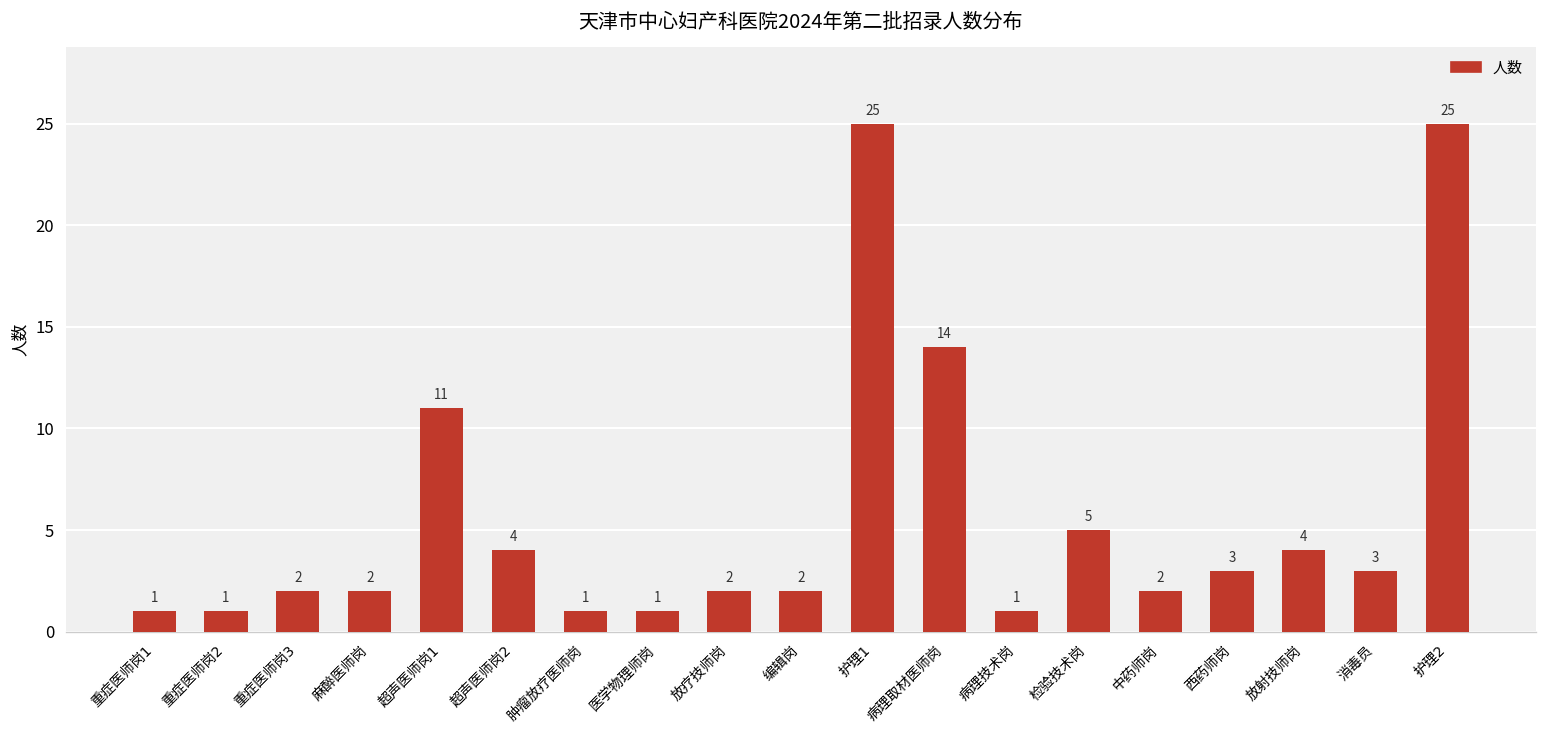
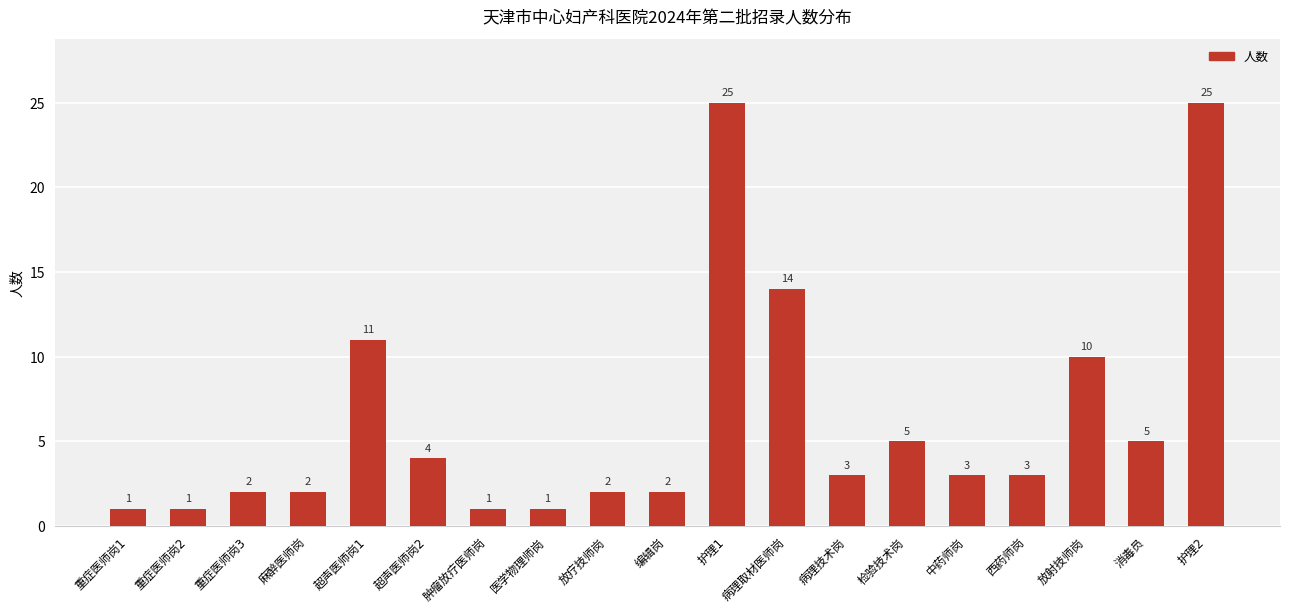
病理技术岗: 1 -> 3
中药师岗: 2 -> 3
放射技师岗: 4 -> 10
消毒员: 3 -> 5
